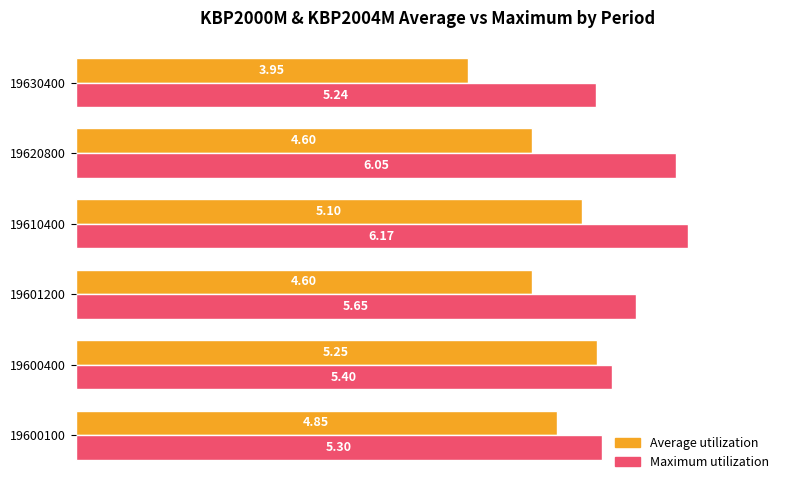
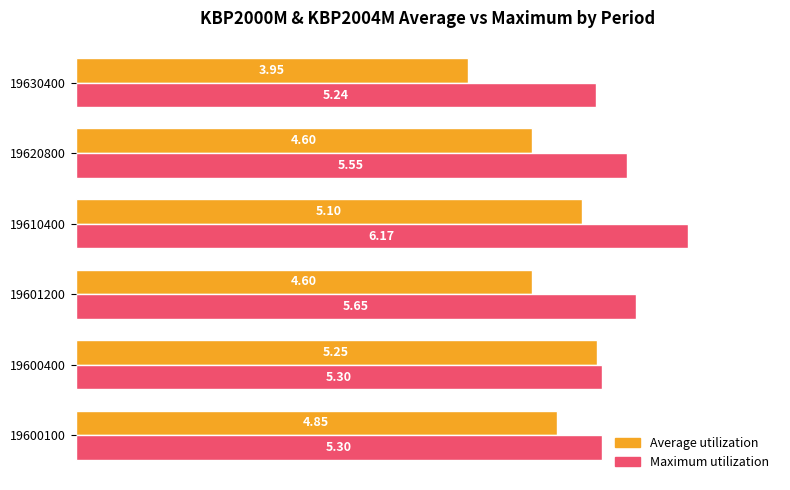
Maximum utilization, 19620800: 6.05 -> 5.55
Maximum utilization, 19600400: 5.40 -> 5.30
